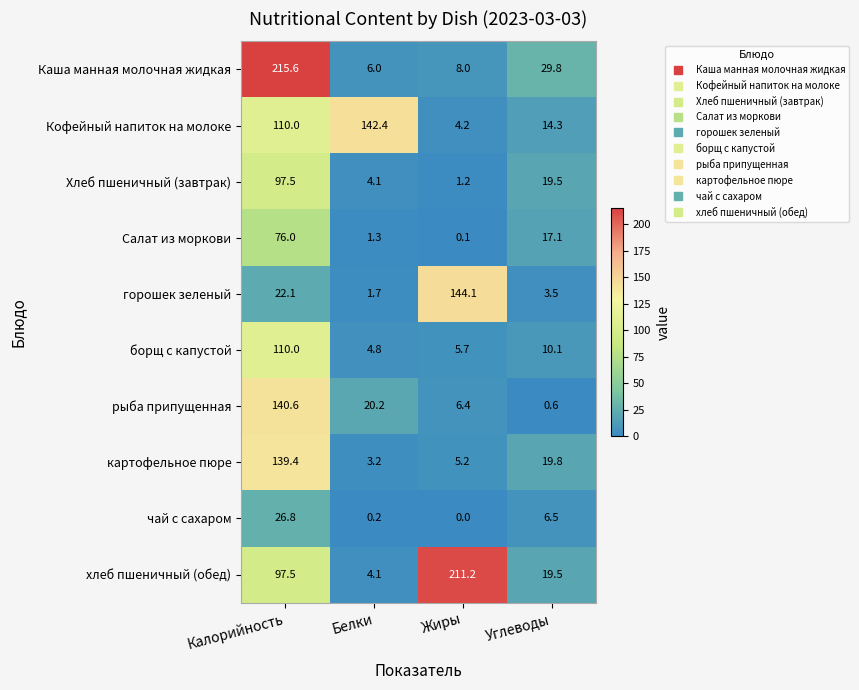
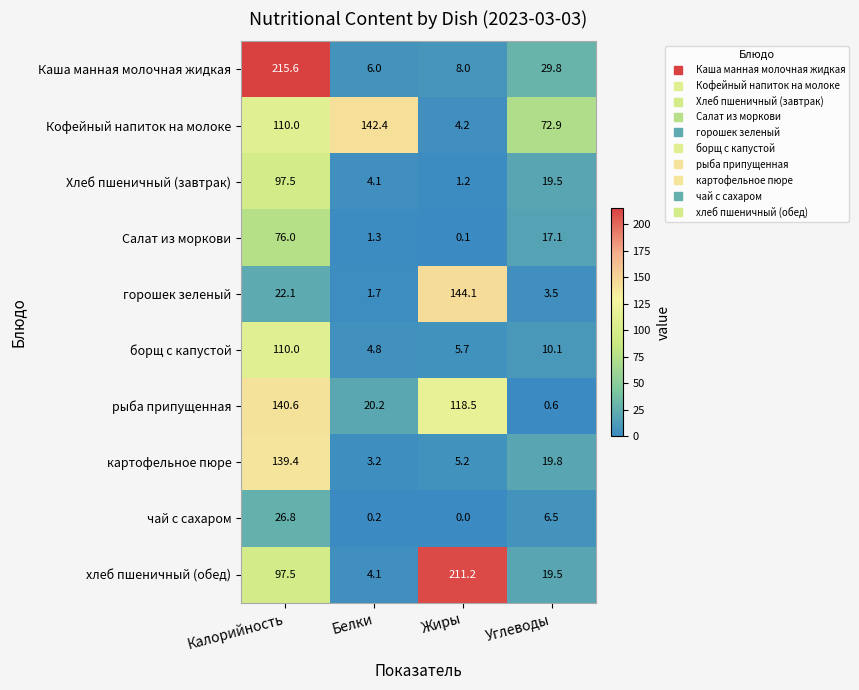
Кофейный напиток на молоке, Углеводы: 14.3 -> 72.9
рыба припущенная, Жиры: 6.4 -> 118.5
